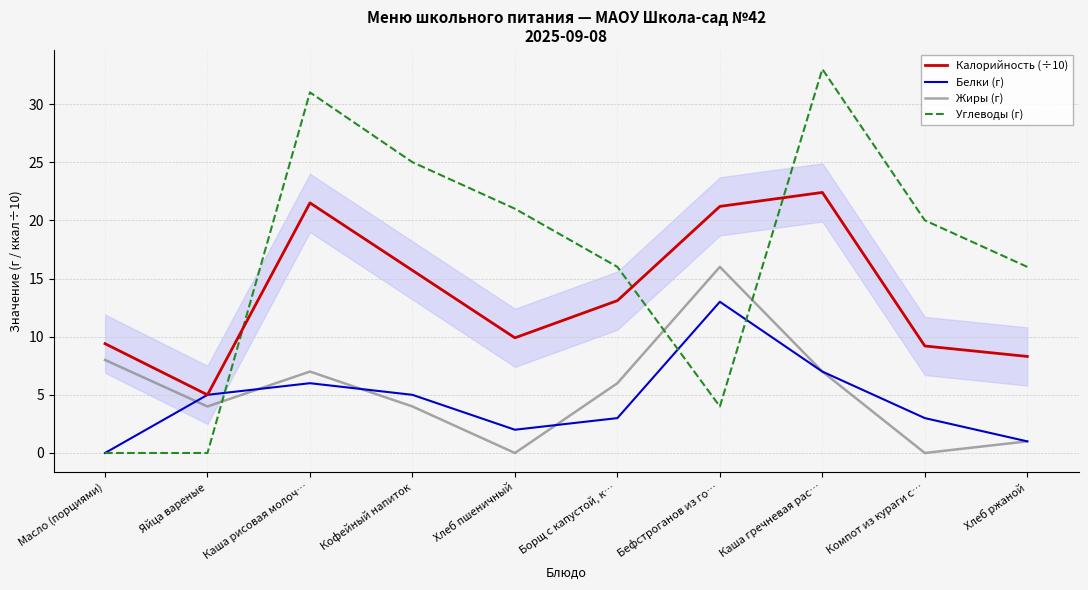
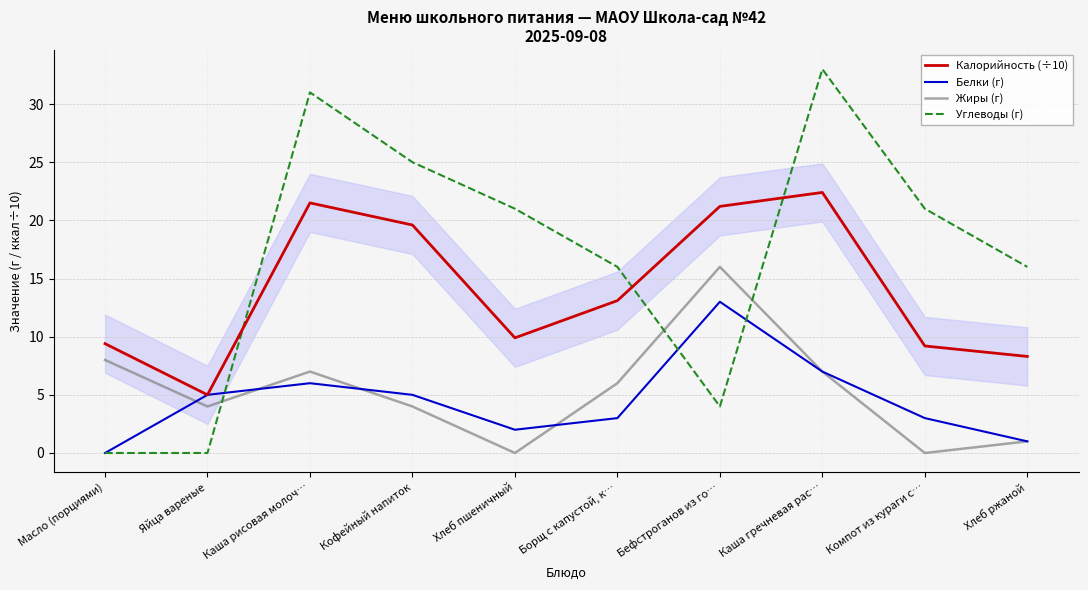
Калорийность (÷10), Кофейный напиток: 15.7 -> 19.6
Углеводы (г), Компот из кураги с…: 20 -> 21
